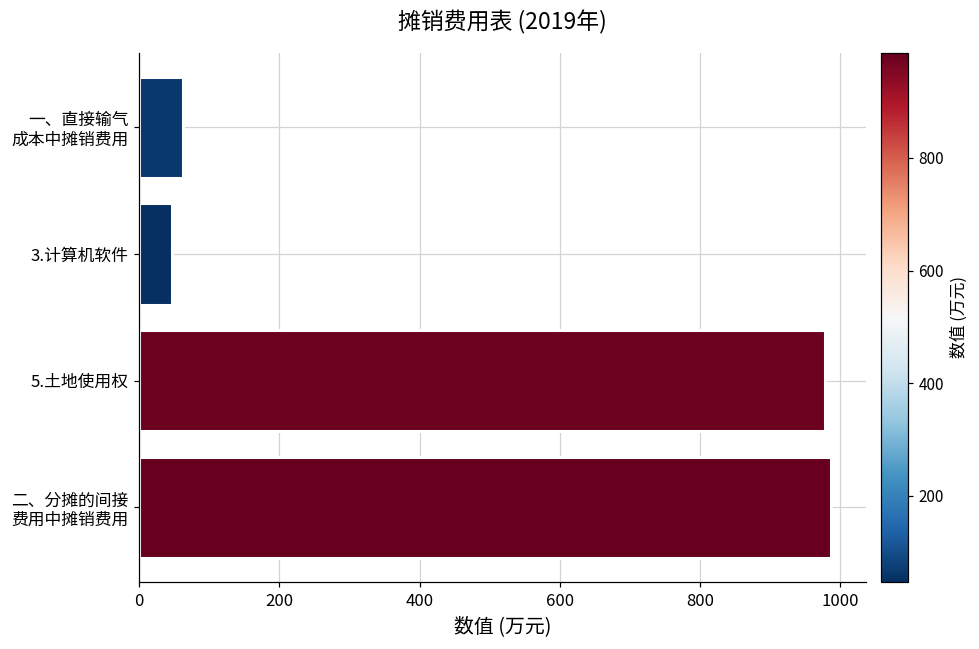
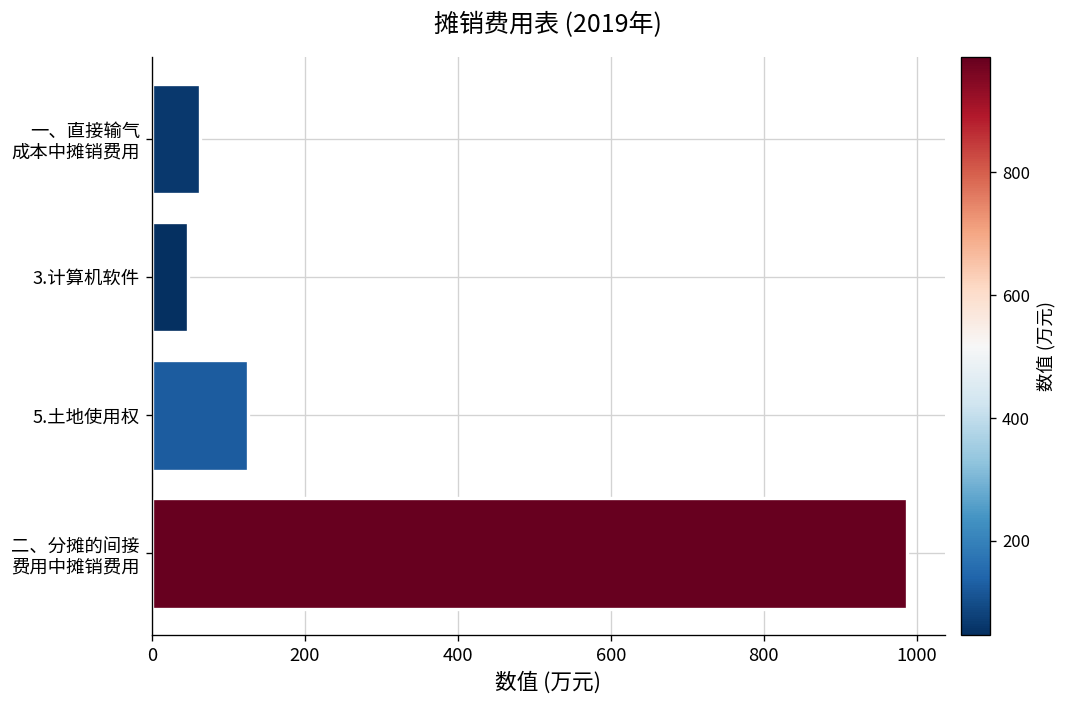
5.土地使用权: 980 -> 130
